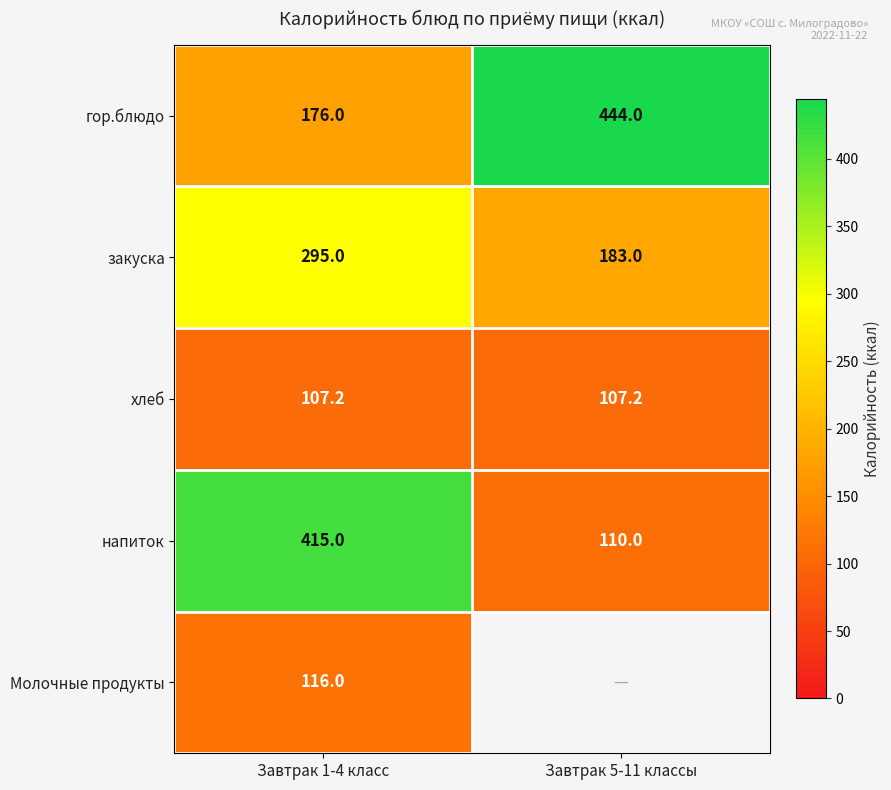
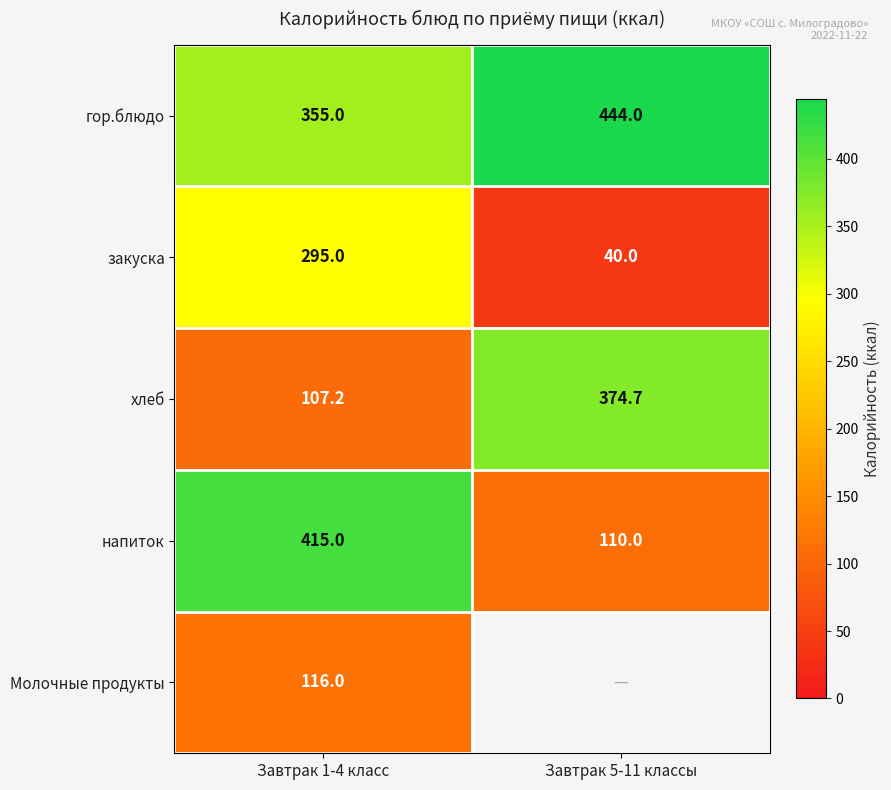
гор.блюдо, Завтрак 1-4 класс: 176.0 -> 355.0
закуска, Завтрак 5-11 классы: 183.0 -> 40.0
хлеб, Завтрак 5-11 классы: 107.2 -> 374.7
